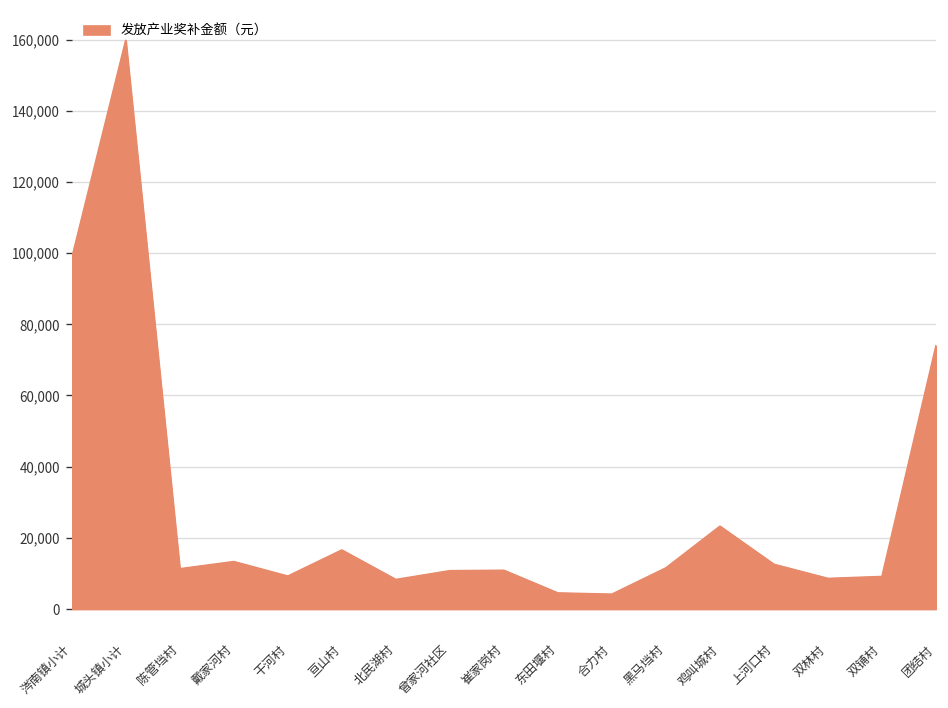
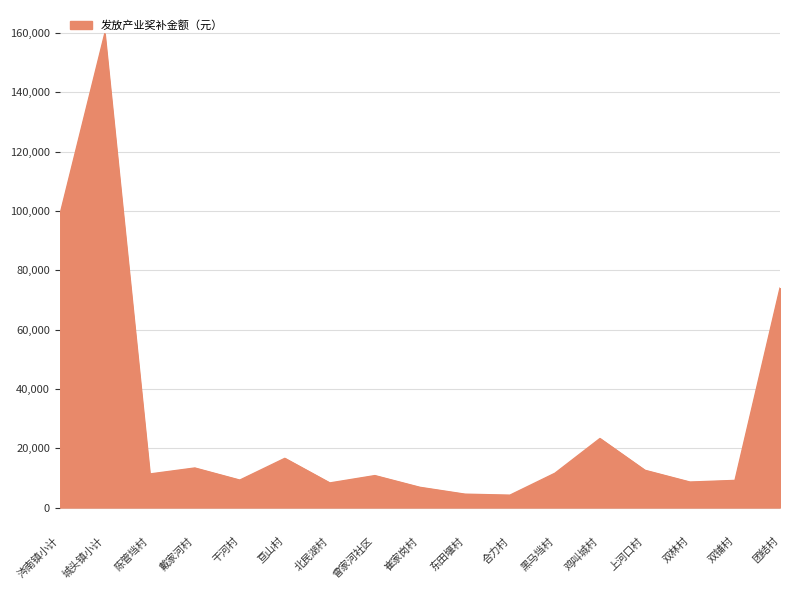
崔家岗村: 11,000 -> 7,000
